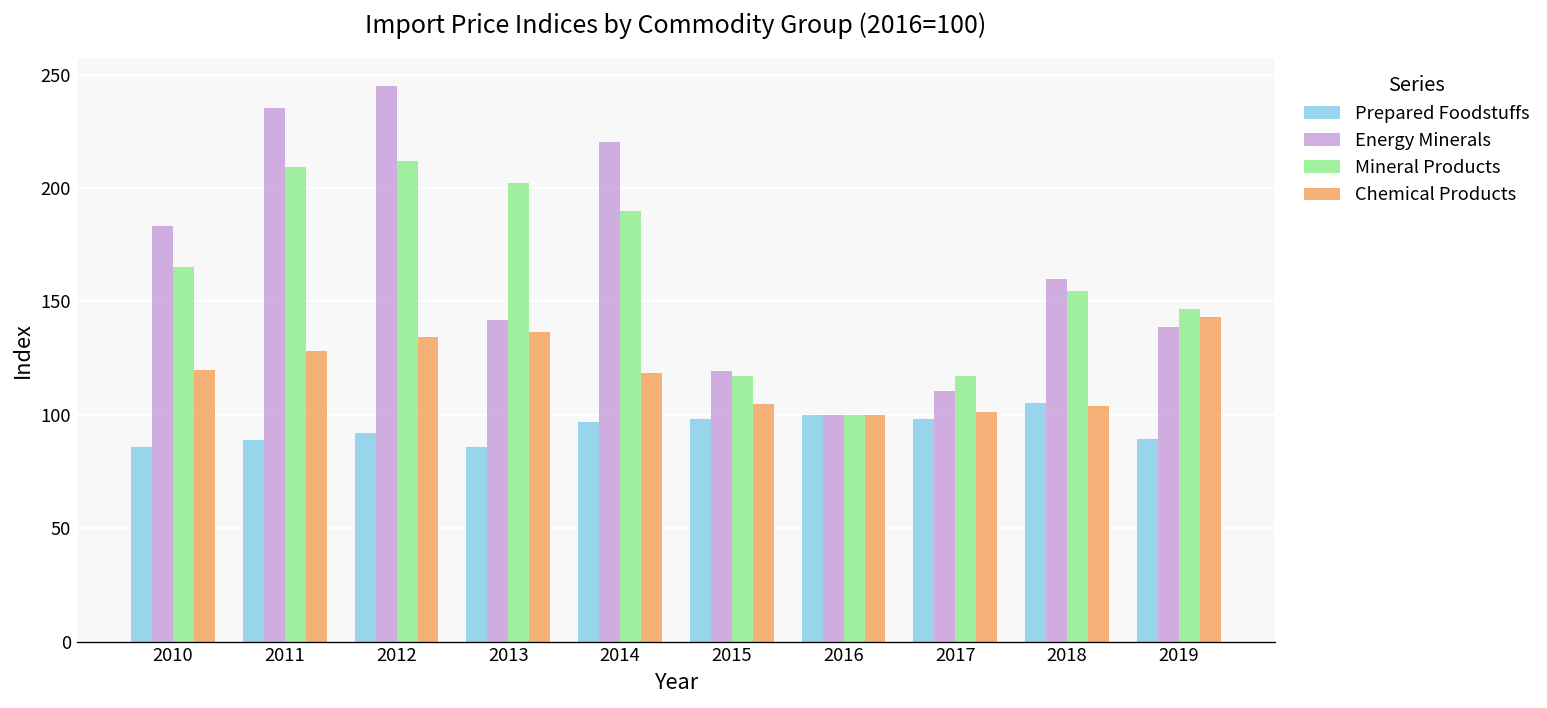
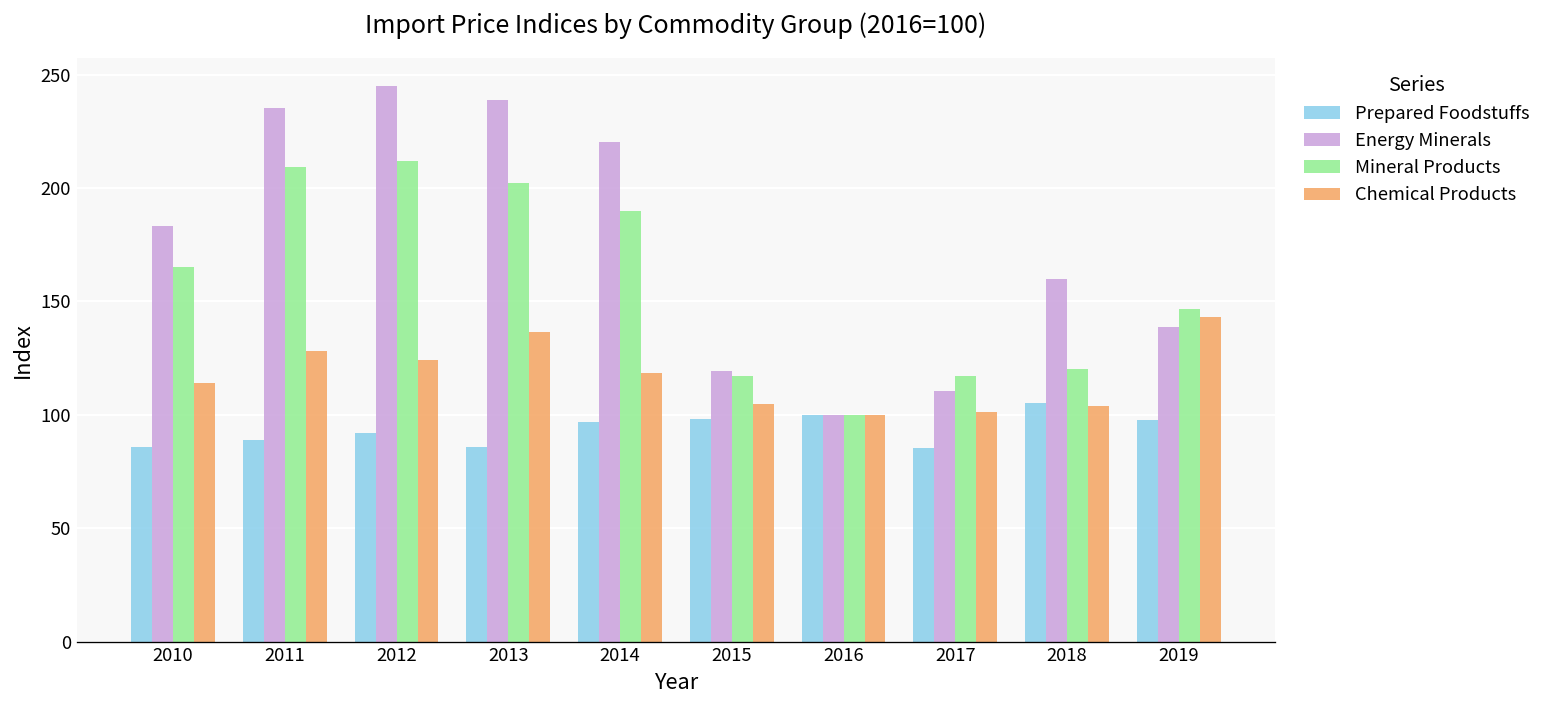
Chemical Products, 2010: 120 -> 114
Chemical Products, 2012: 134 -> 124
Energy Minerals, 2013: 142 -> 239
Prepared Foodstuffs, 2017: 98 -> 85
Mineral Products, 2018: 154 -> 120
Prepared Foodstuffs, 2019: 89 -> 97
